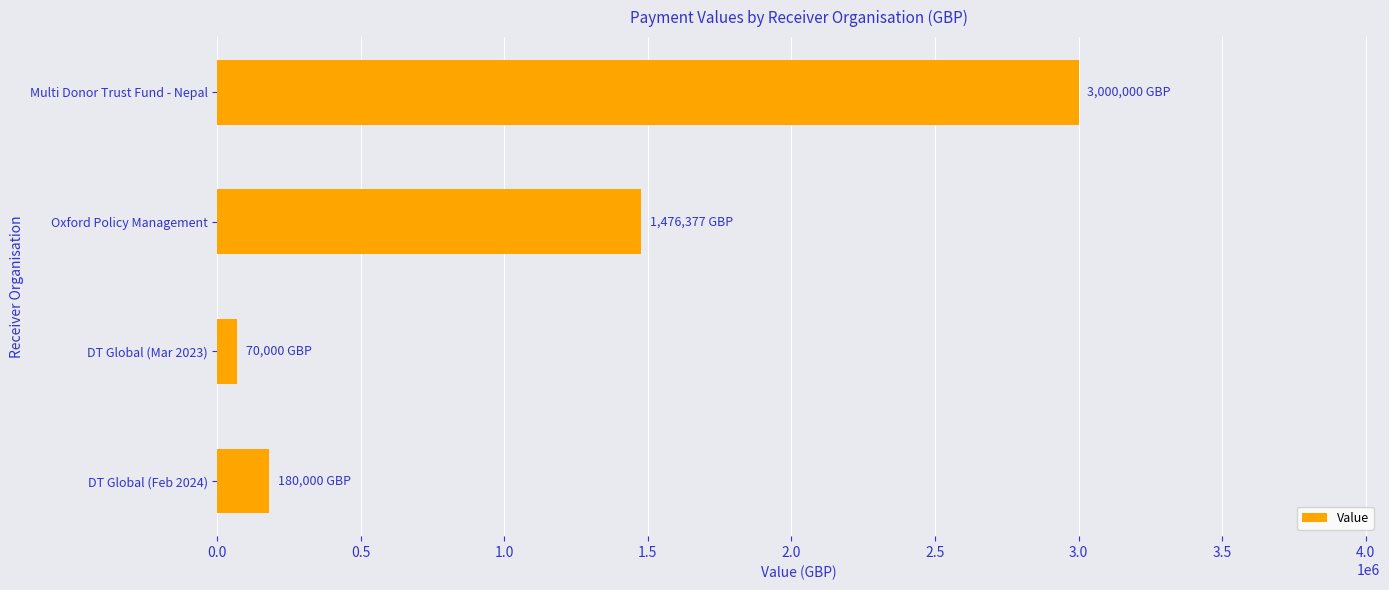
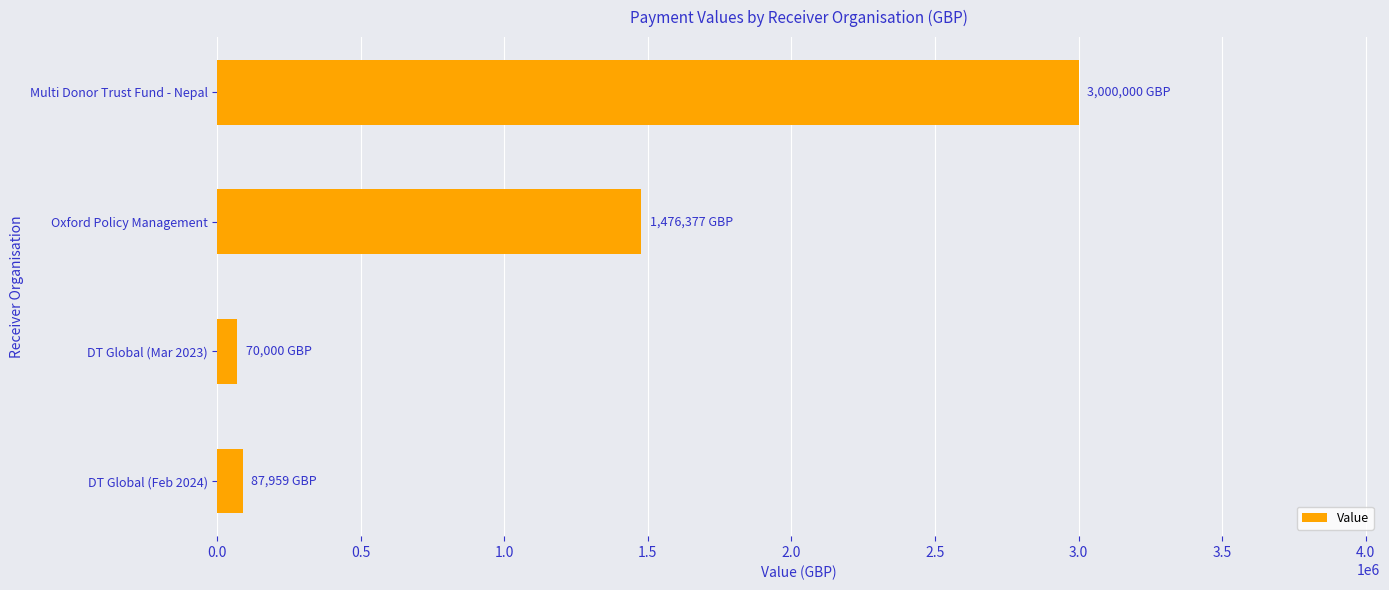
DT Global (Feb 2024): 180,000 -> 87,959
